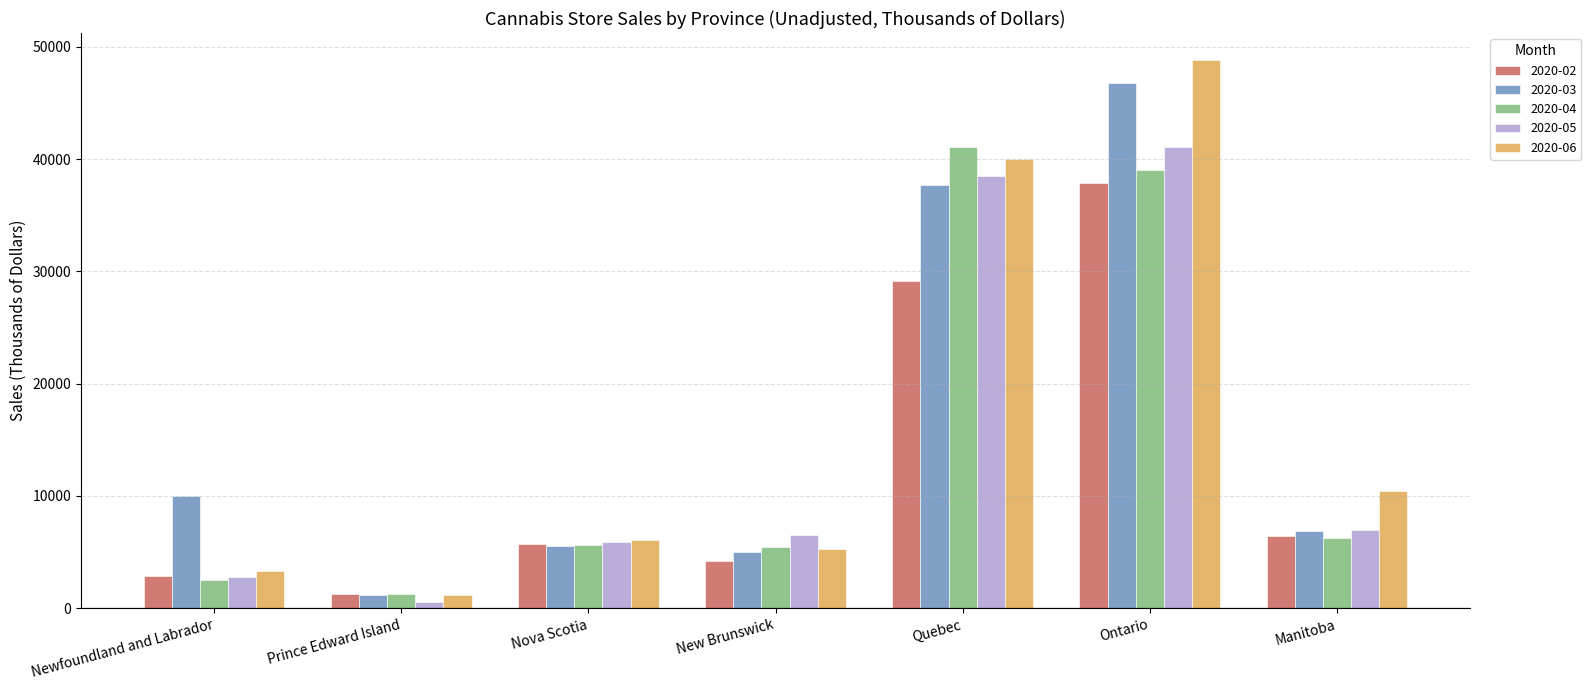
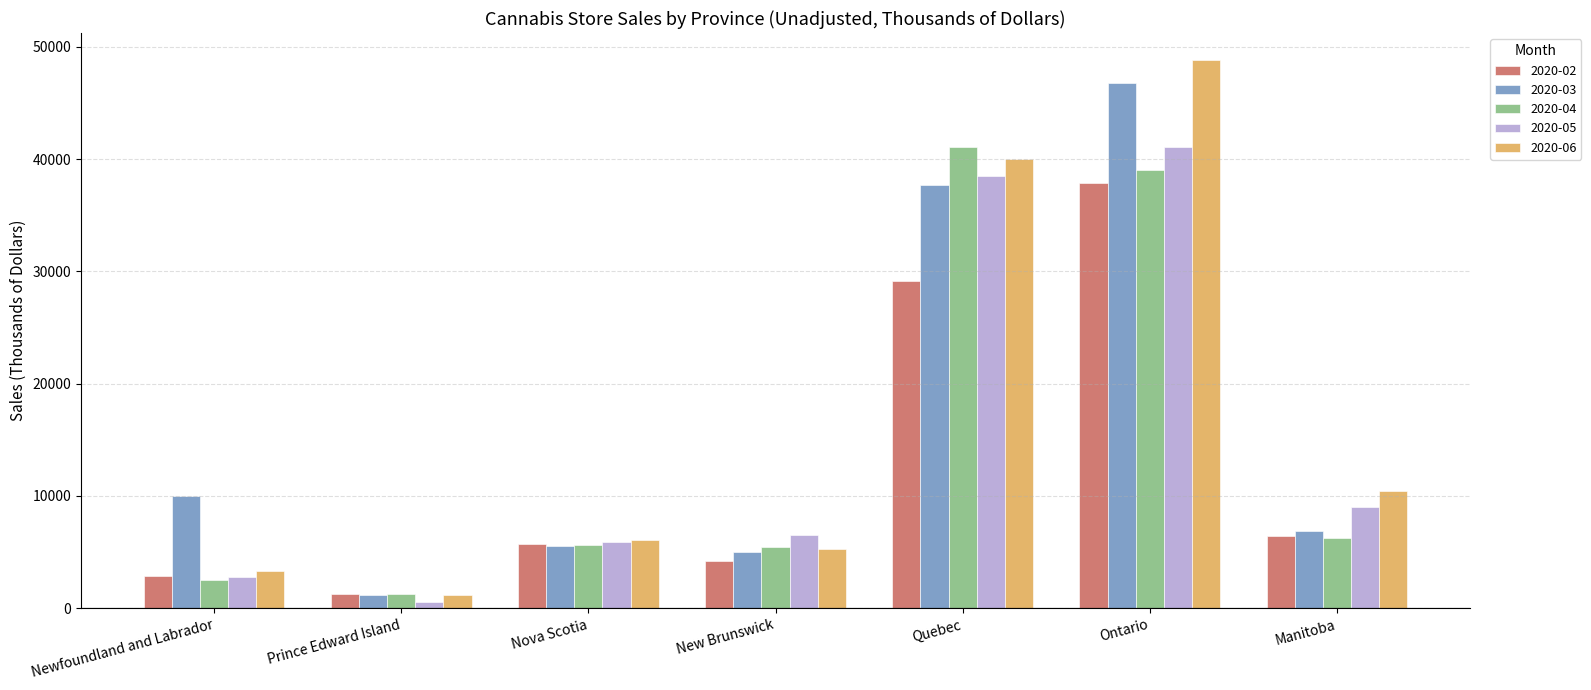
2020-05, Manitoba: 6900 -> 9100
